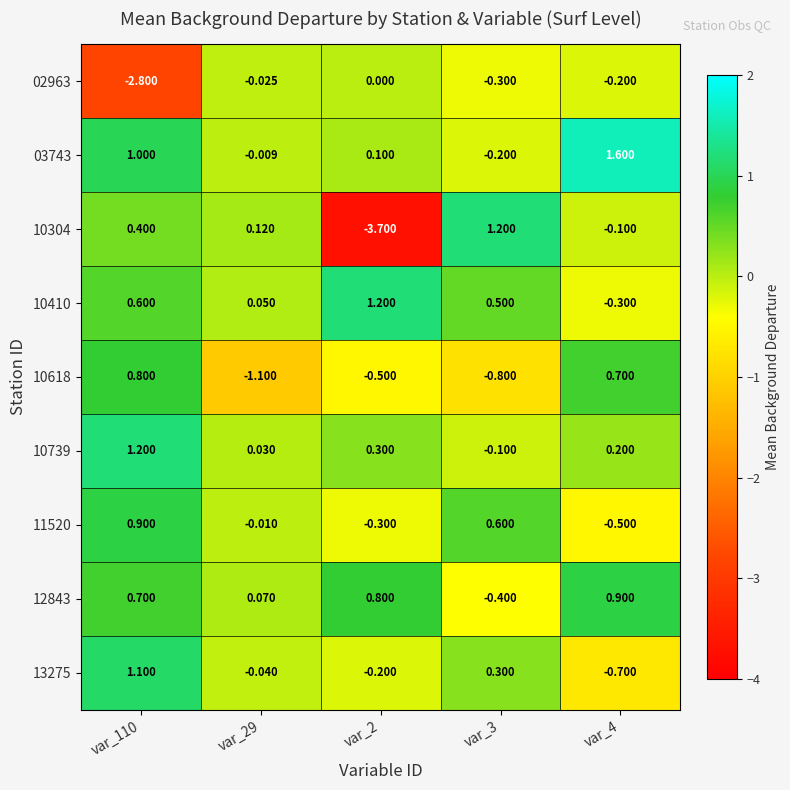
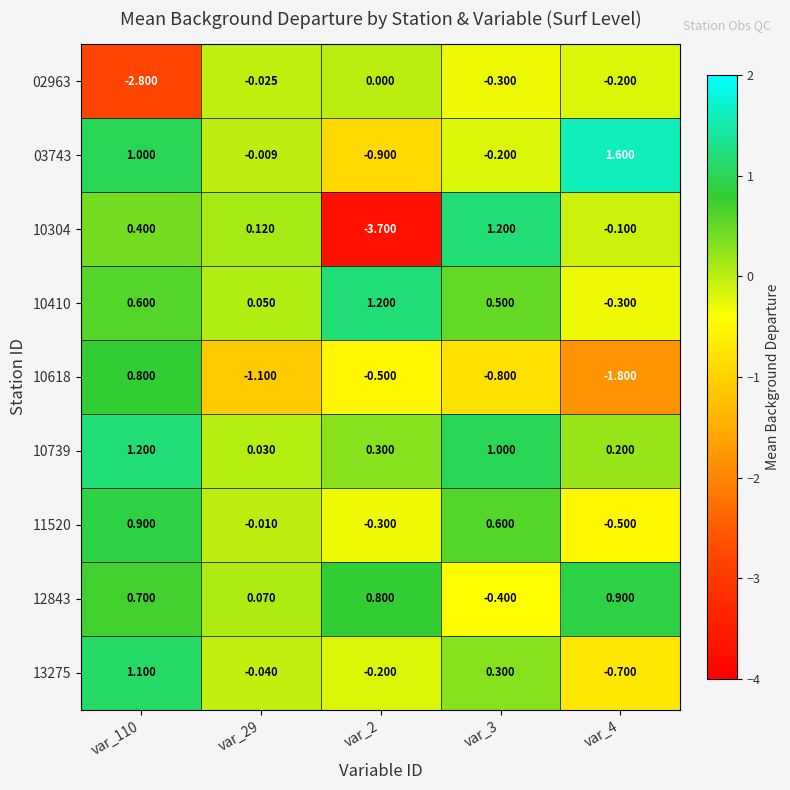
03743, var_2: 0.100 -> -0.900
10618, var_4: 0.700 -> -1.800
10739, var_3: -0.100 -> 1.000
